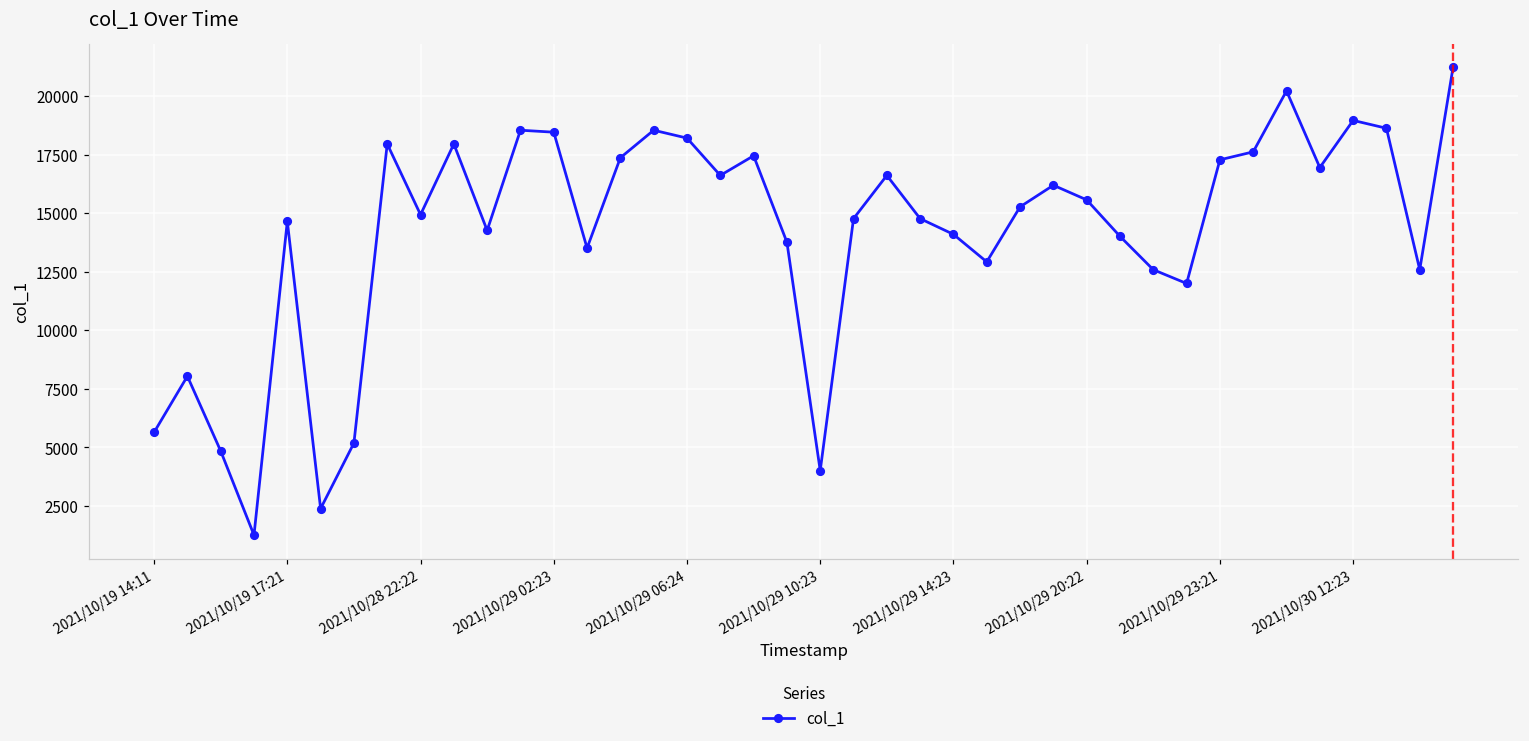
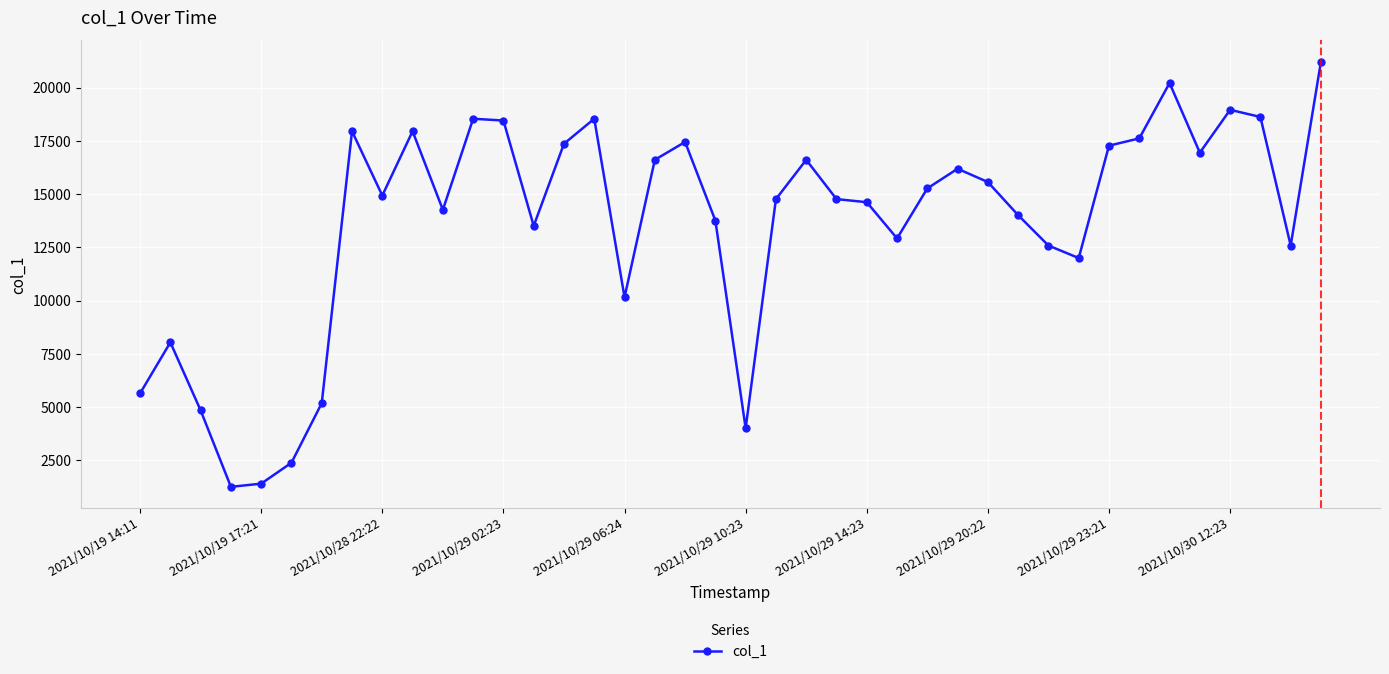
2021/10/19 17:21: 14600 -> 1400
2021/10/29 06:24: 18200 -> 10200
2021/10/29 14:23: 14100 -> 14600
